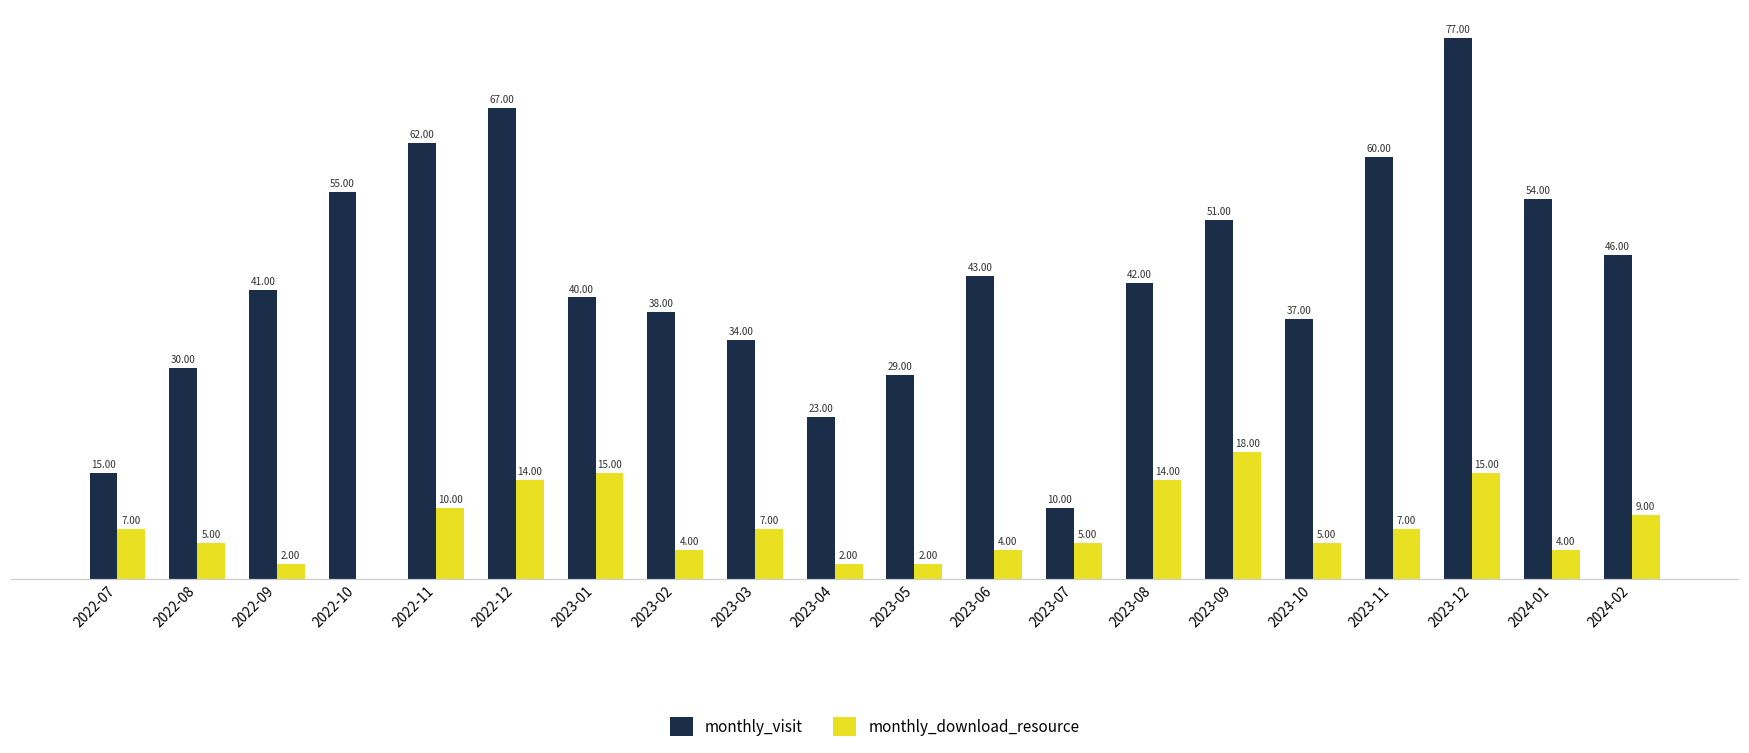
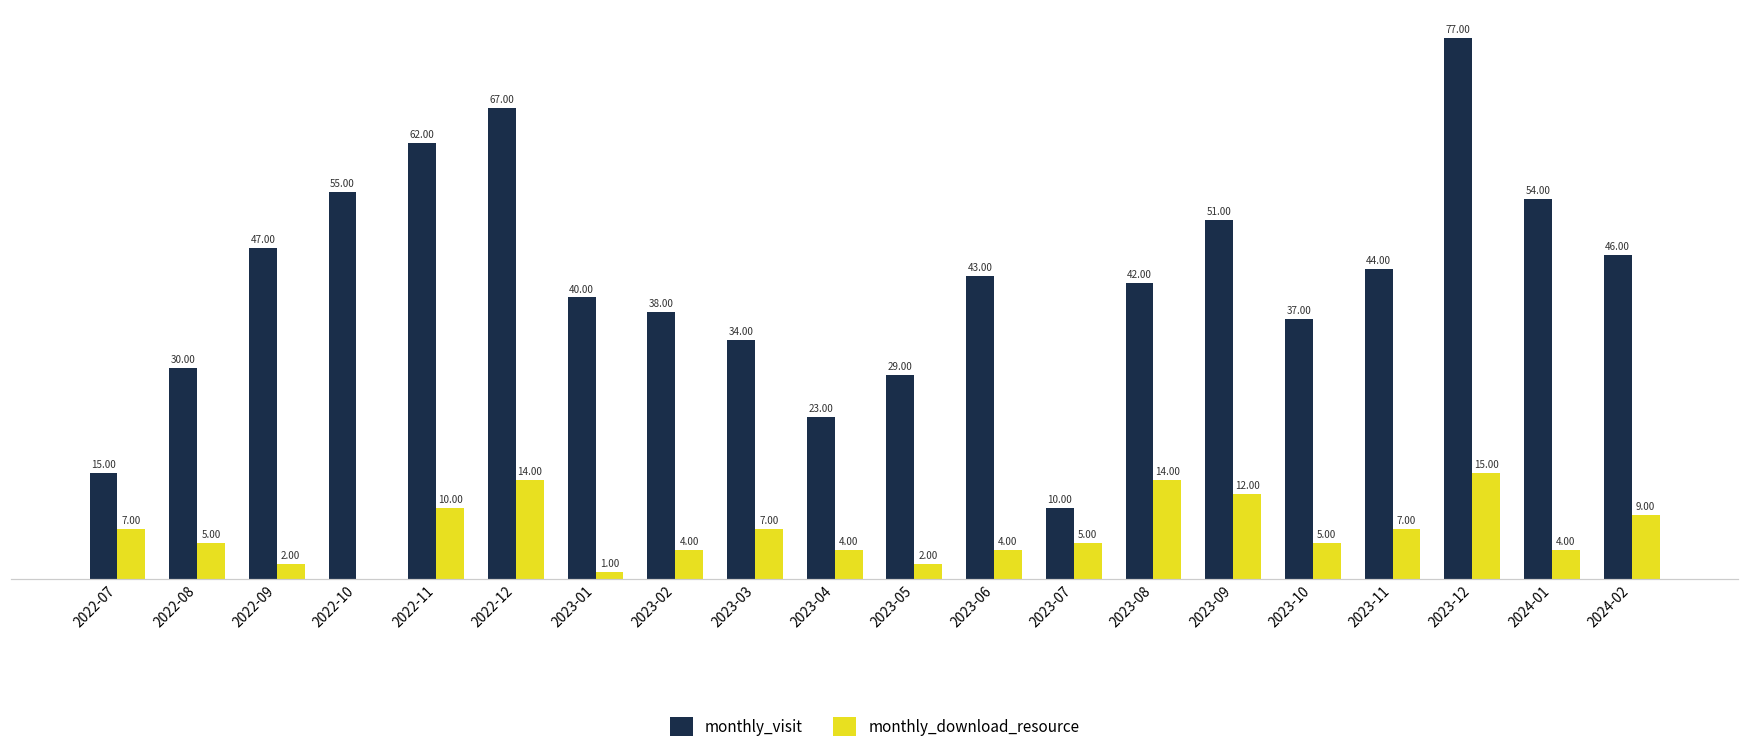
monthly_visit, 2022-09: 41.00 -> 47.00
monthly_download_resource, 2023-01: 15.00 -> 1.00
monthly_download_resource, 2023-04: 2.00 -> 4.00
monthly_download_resource, 2023-09: 18.00 -> 12.00
monthly_visit, 2023-11: 60.00 -> 44.00
